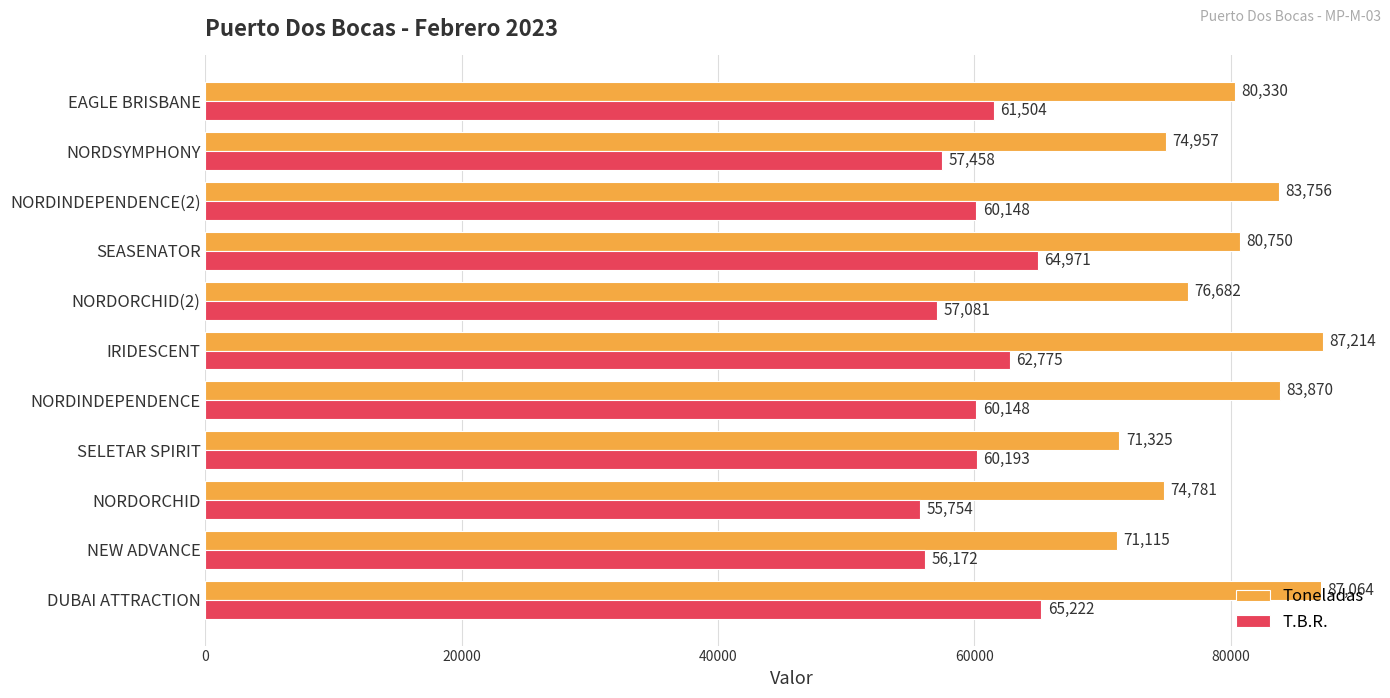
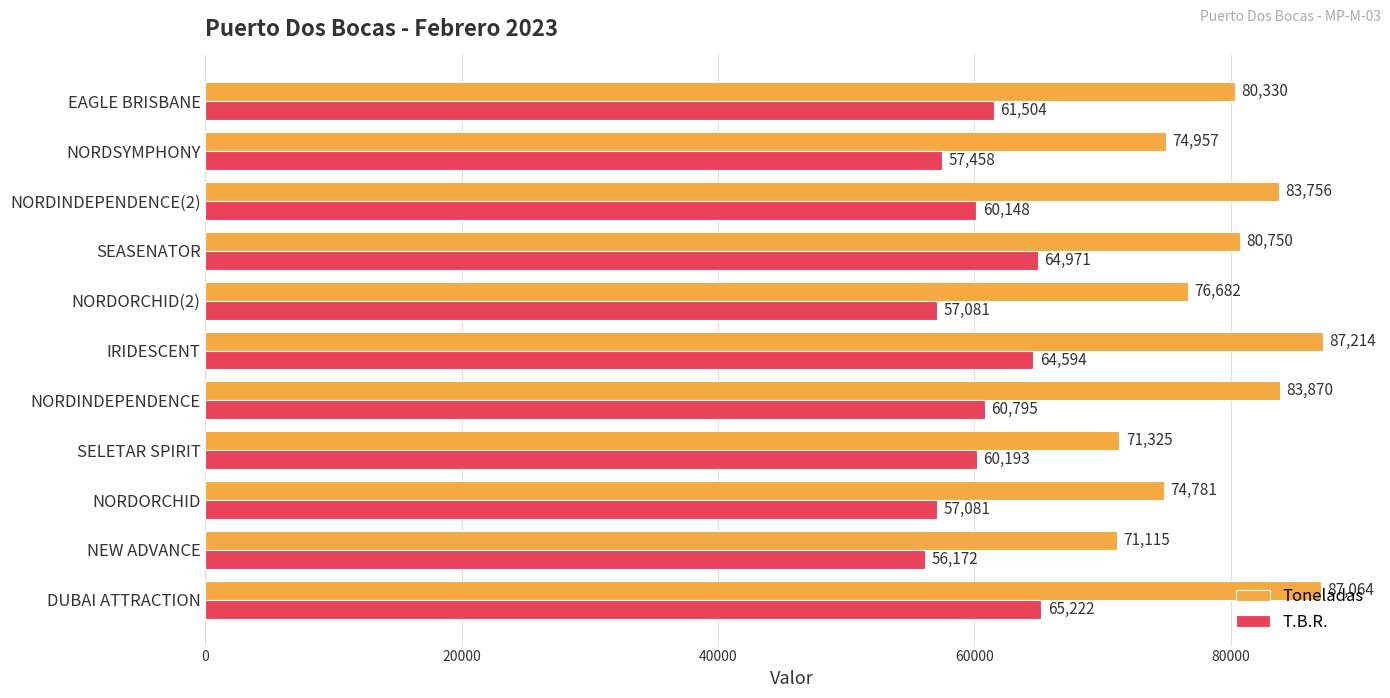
T.B.R., IRIDESCENT: 62,775 -> 64,594
T.B.R., NORDINDEPENDENCE: 60,148 -> 60,795
T.B.R., NORDORCHID: 55,754 -> 57,081
